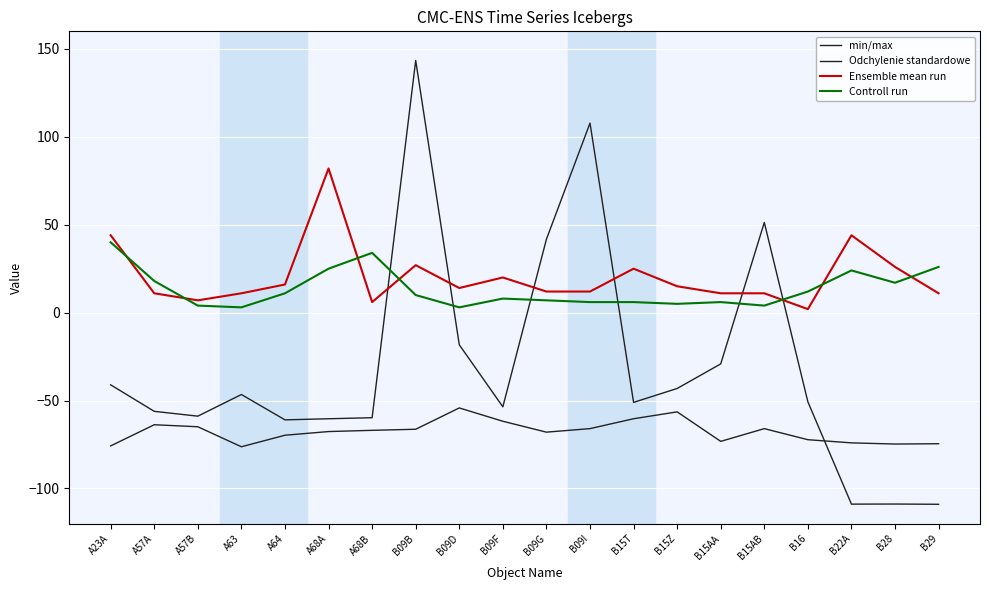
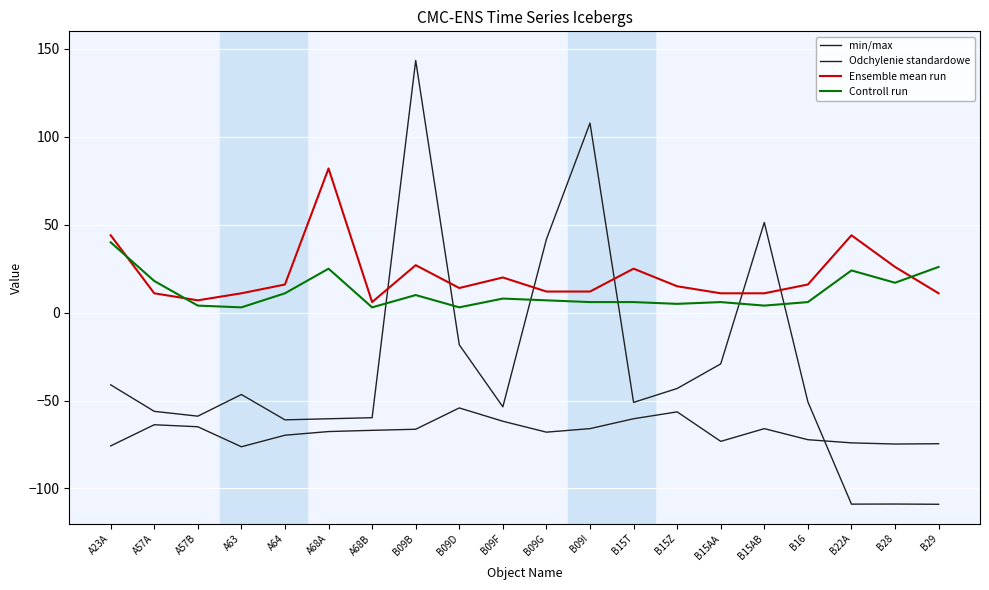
Controll run, A68B: 34 -> 3
Ensemble mean run, B16: 2 -> 16
Controll run, B16: 12 -> 6
